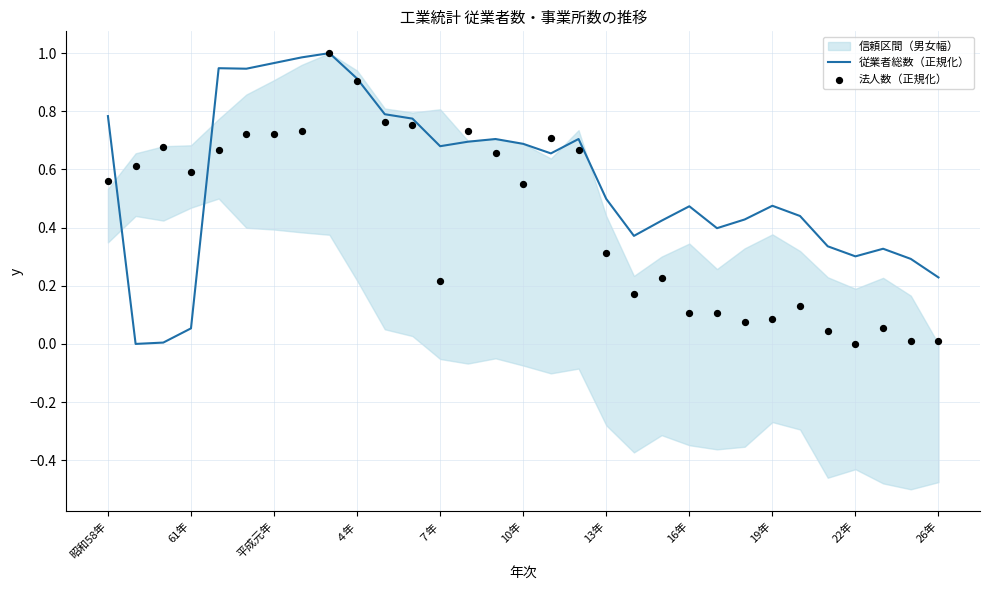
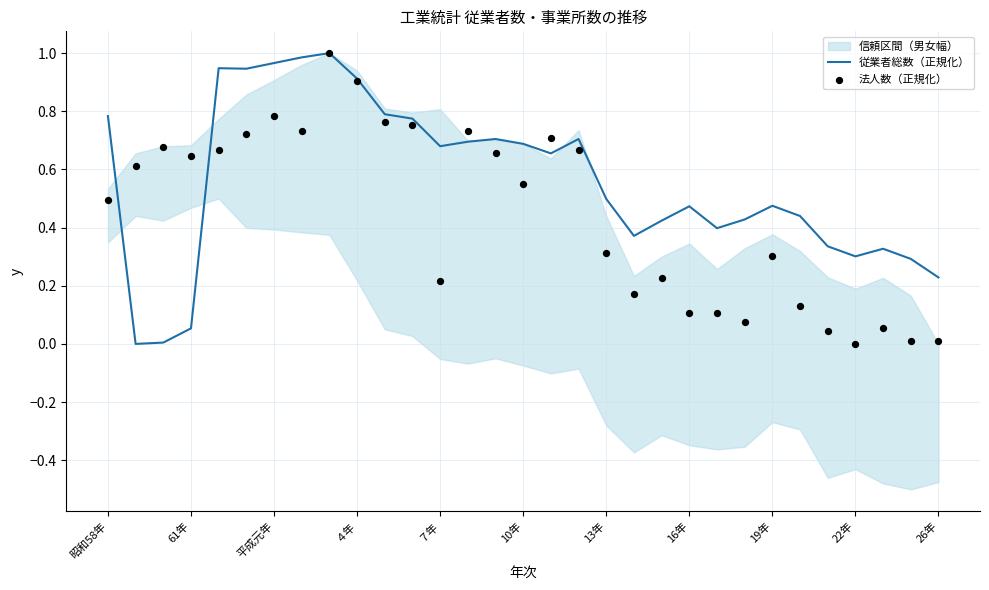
法人数（正規化）, 昭和58年: 0.56 -> 0.49
法人数（正規化）, 61年: 0.59 -> 0.65
法人数（正規化）, 平成元年: 0.72 -> 0.78
法人数（正規化）, 19年: 0.09 -> 0.30
